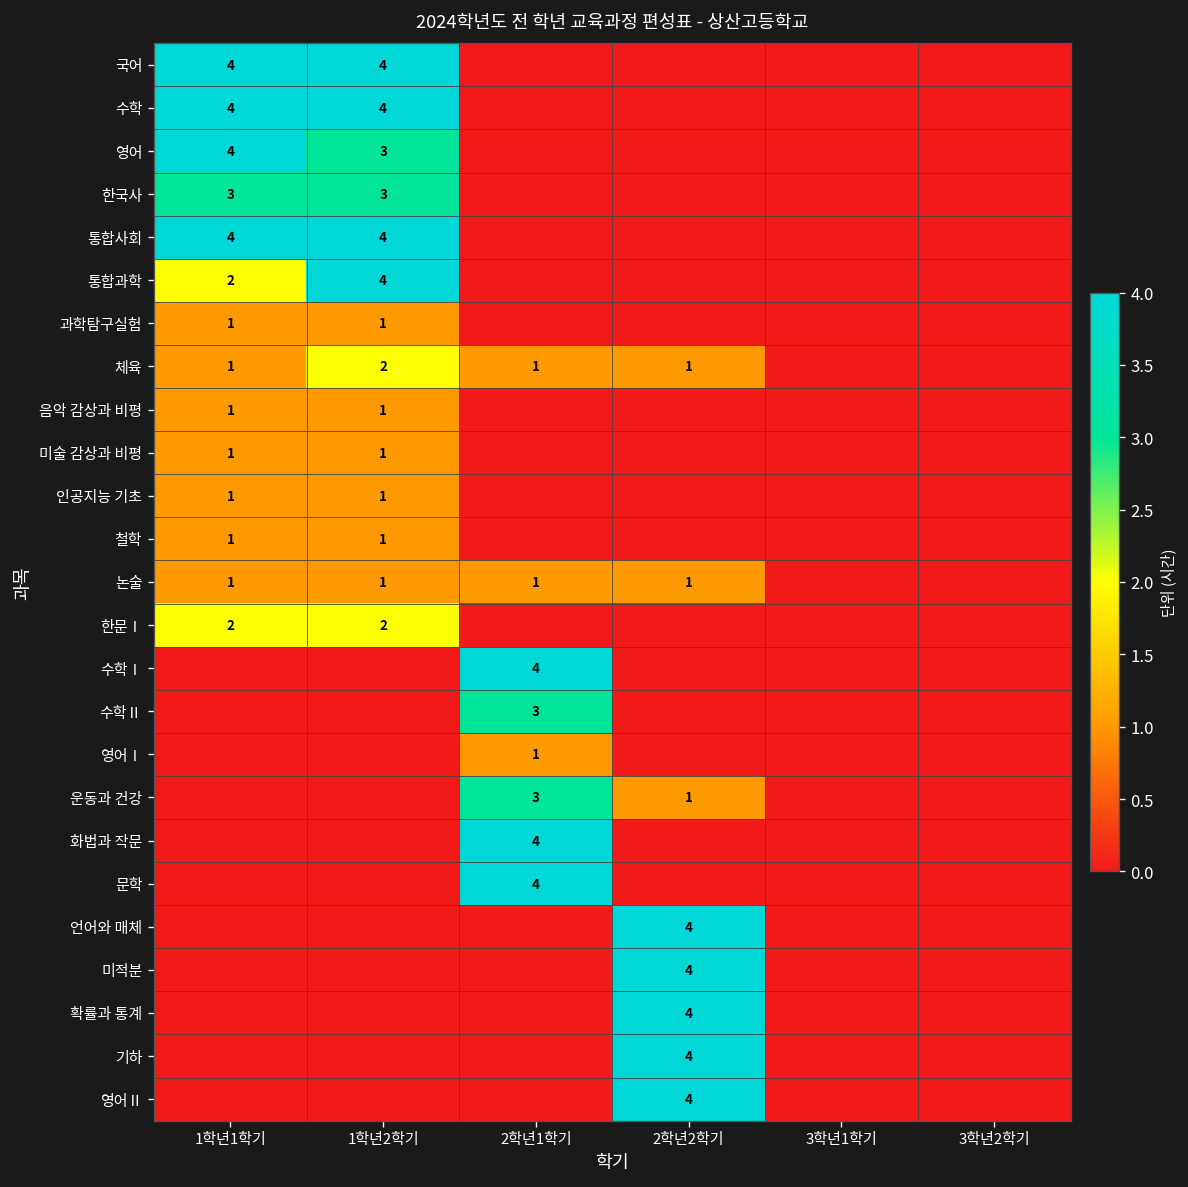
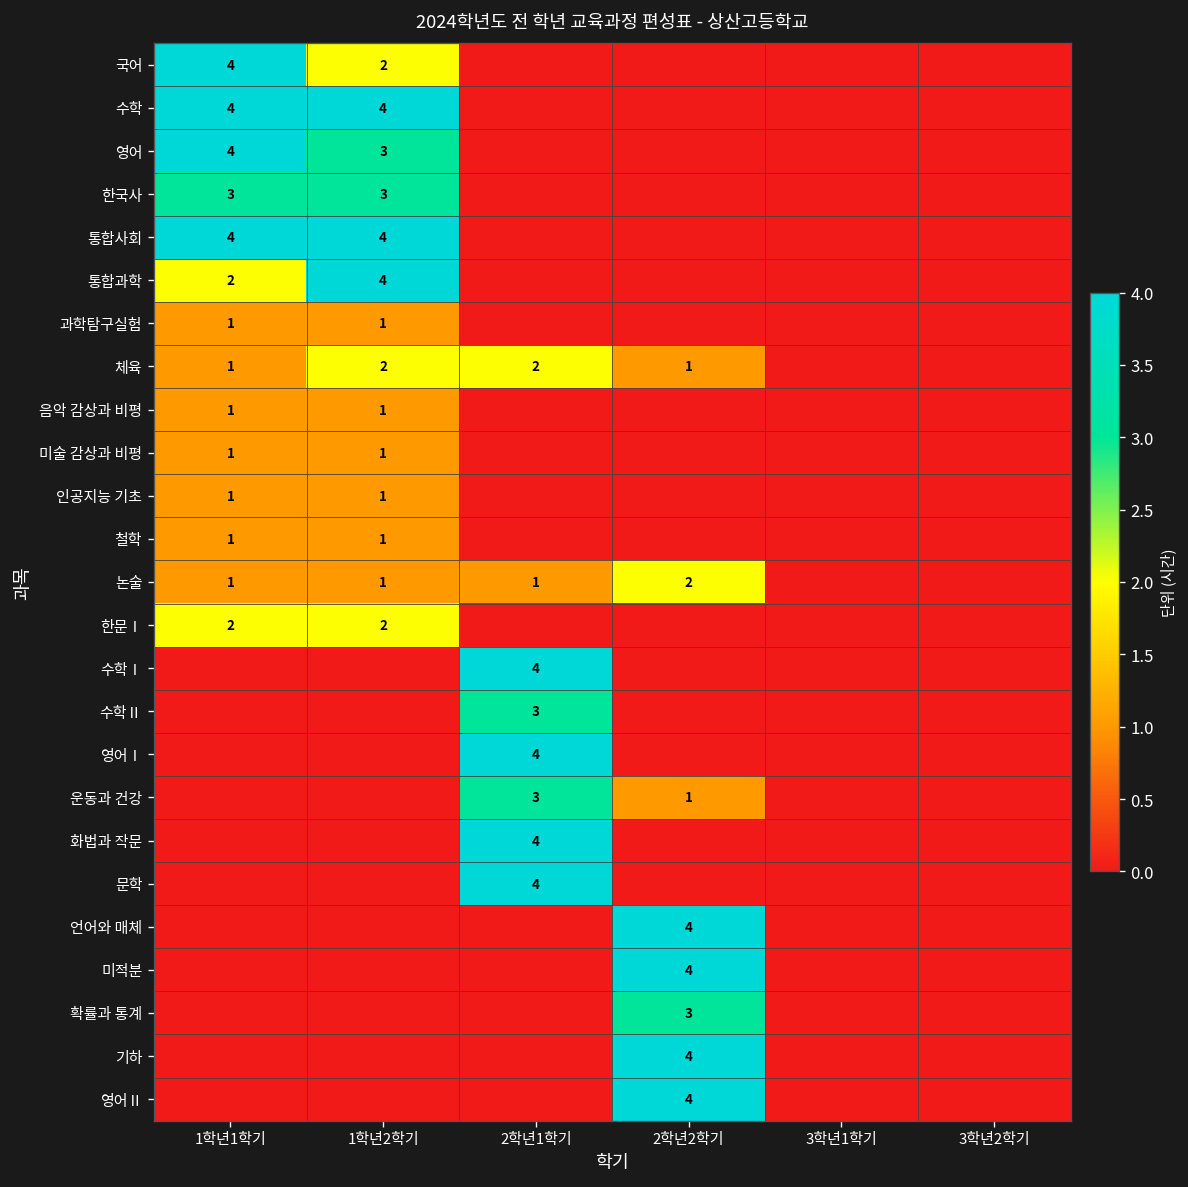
국어, 1학년2학기: 4 -> 2
체육, 2학년1학기: 1 -> 2
논술, 2학년2학기: 1 -> 2
영어Ⅰ, 2학년1학기: 1 -> 4
확률과 통계, 2학년2학기: 4 -> 3
